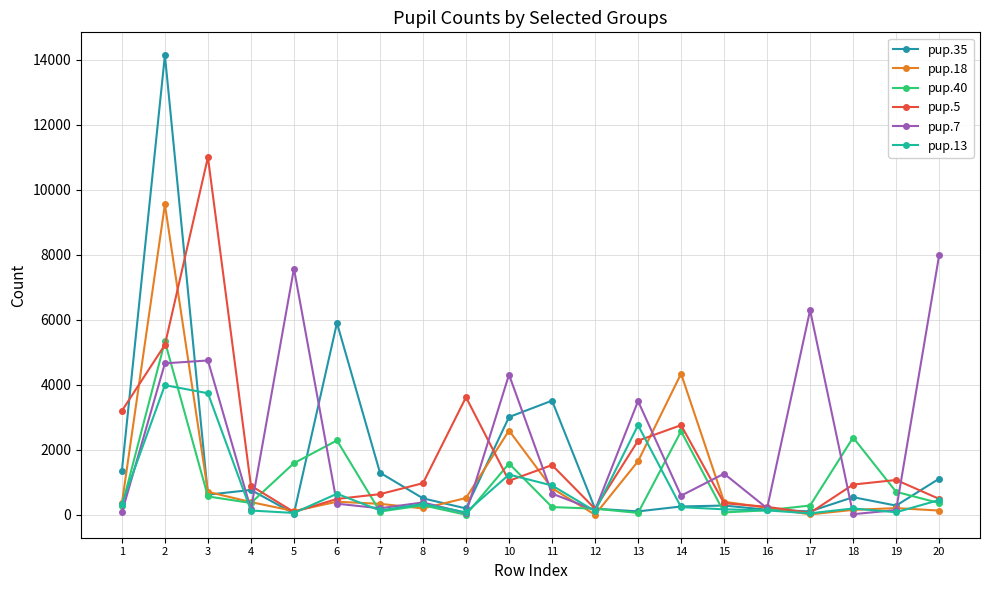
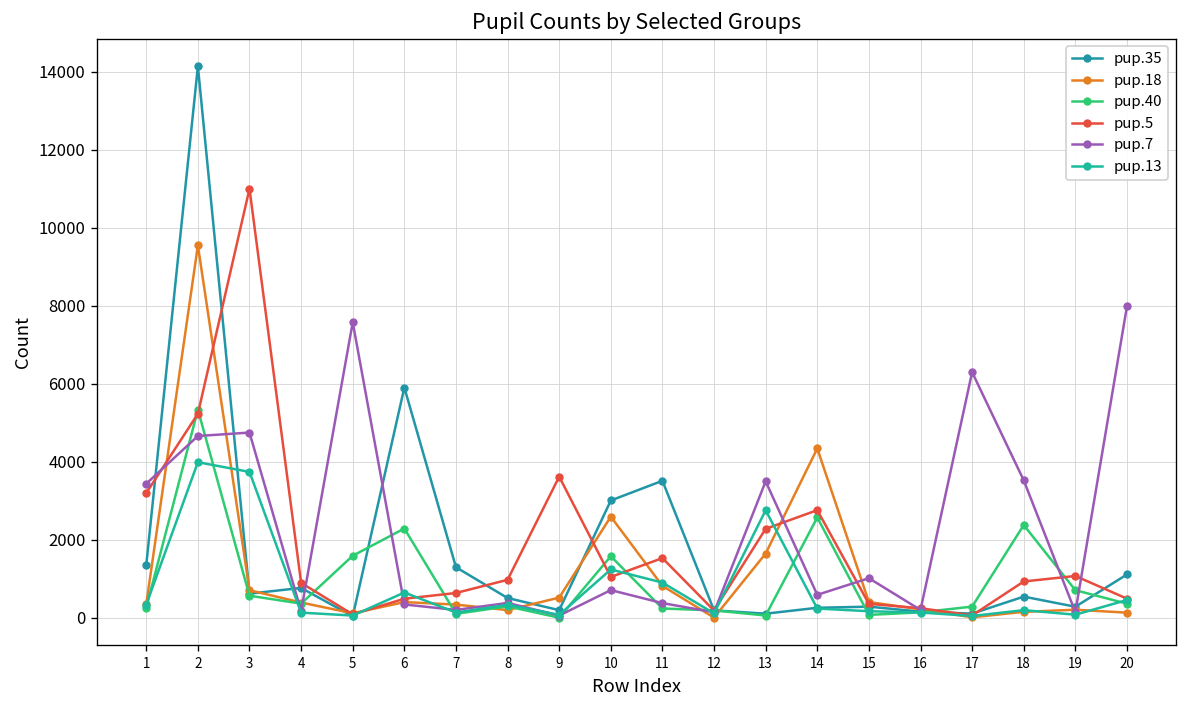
pup.7, 1: 100 -> 3400
pup.7, 10: 4300 -> 700
pup.7, 11: 700 -> 400
pup.7, 15: 1300 -> 1000
pup.7, 18: 0 -> 3500
